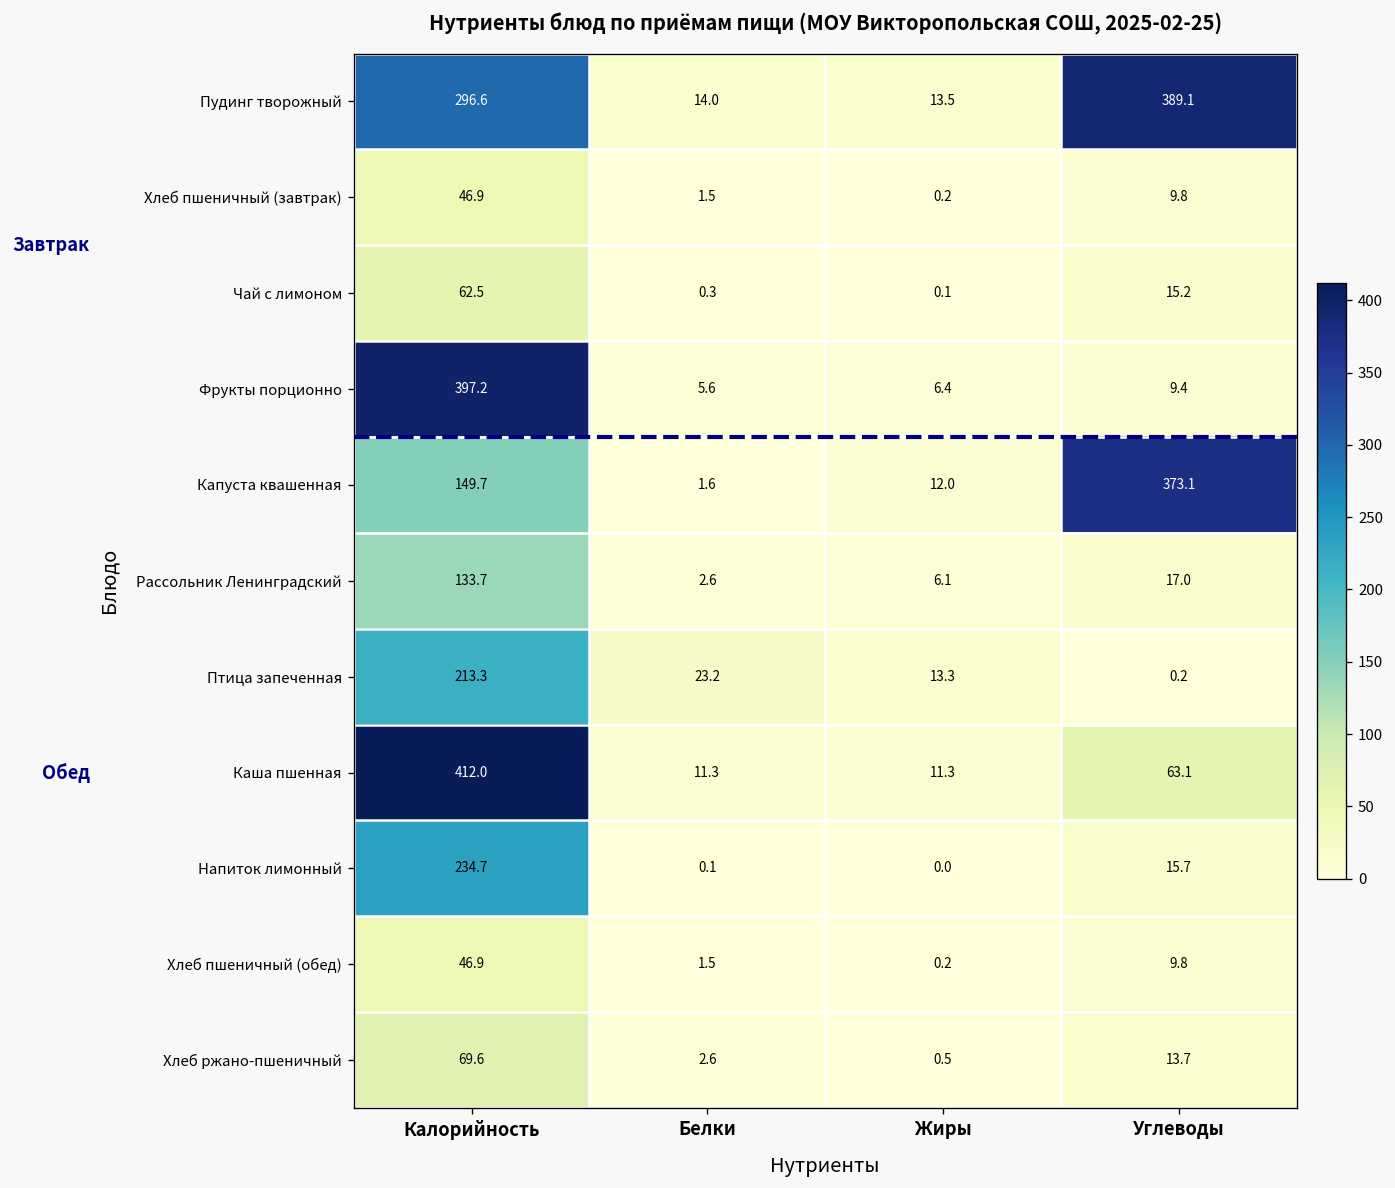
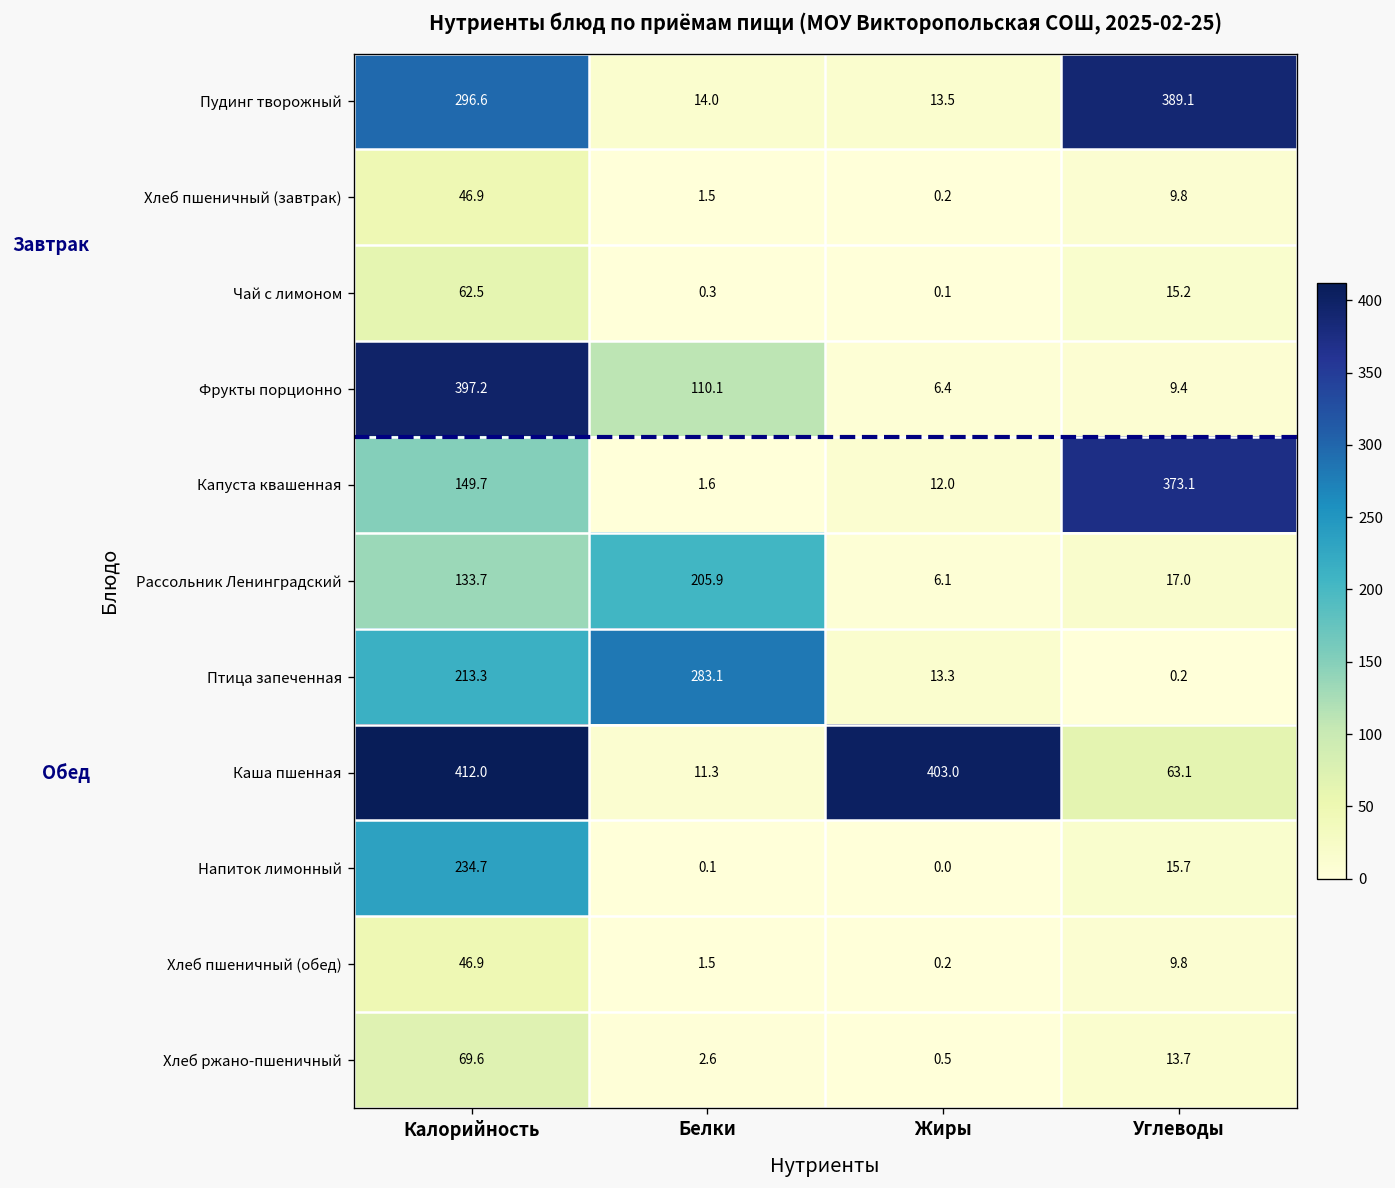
Фрукты порционно, Белки: 5.6 -> 110.1
Рассольник Ленинградский, Белки: 2.6 -> 205.9
Птица запеченная, Белки: 23.2 -> 283.1
Каша пшенная, Жиры: 11.3 -> 403.0
